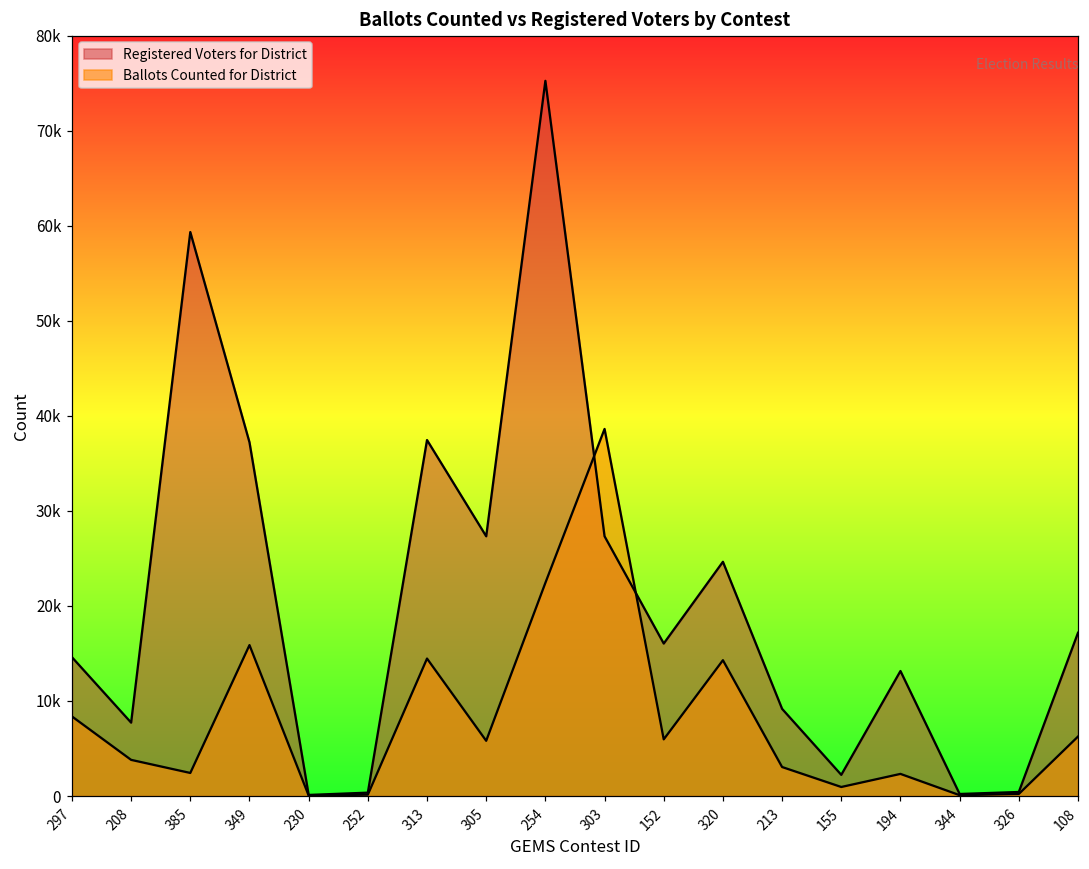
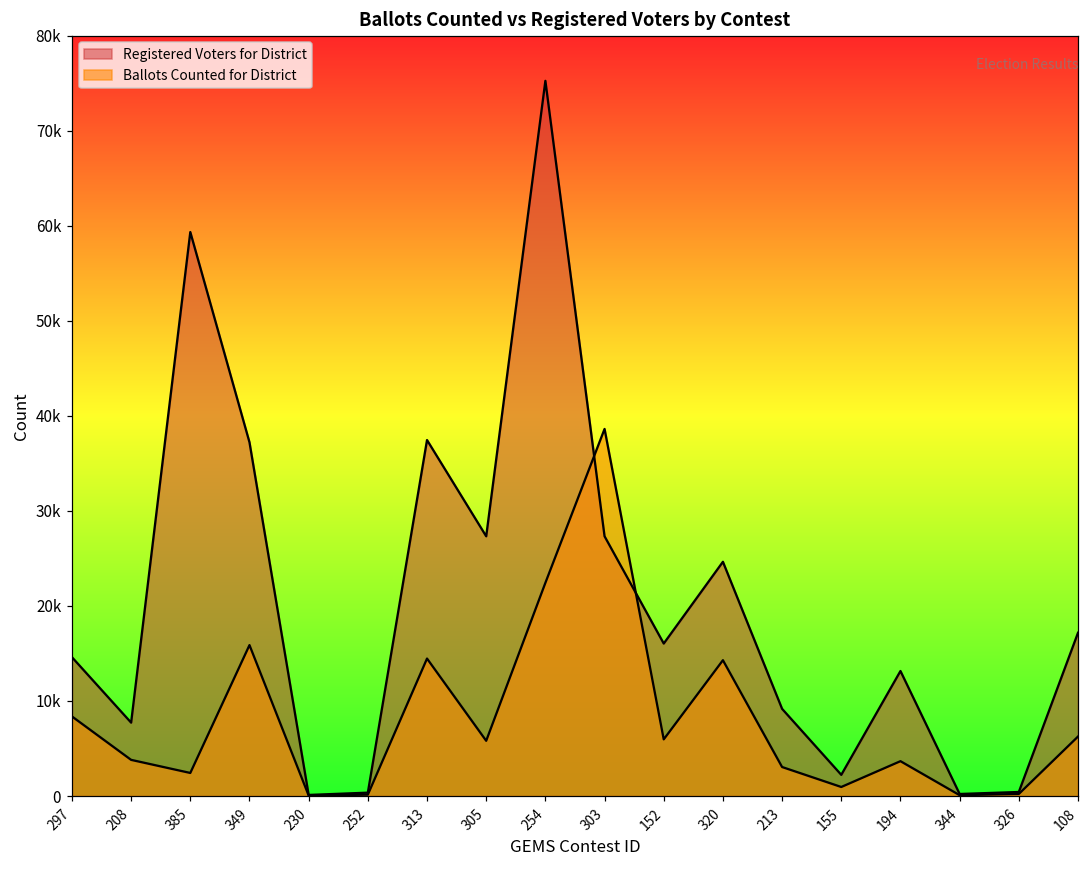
Ballots Counted for District, 194: 2000 -> 4000
